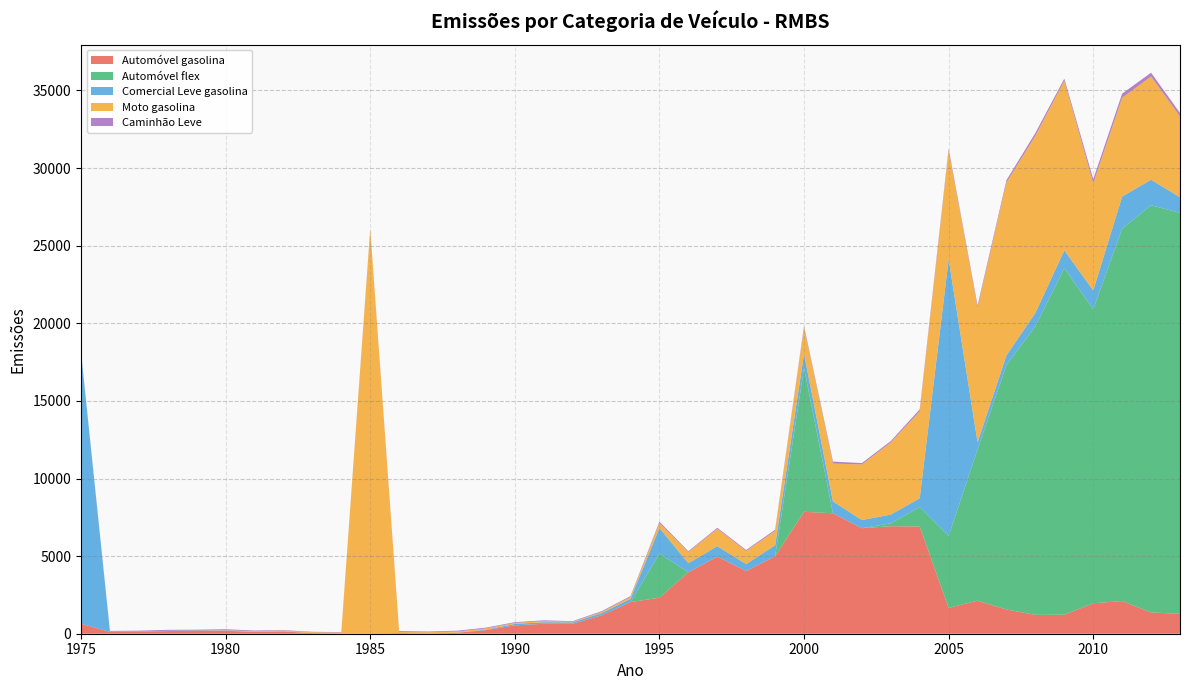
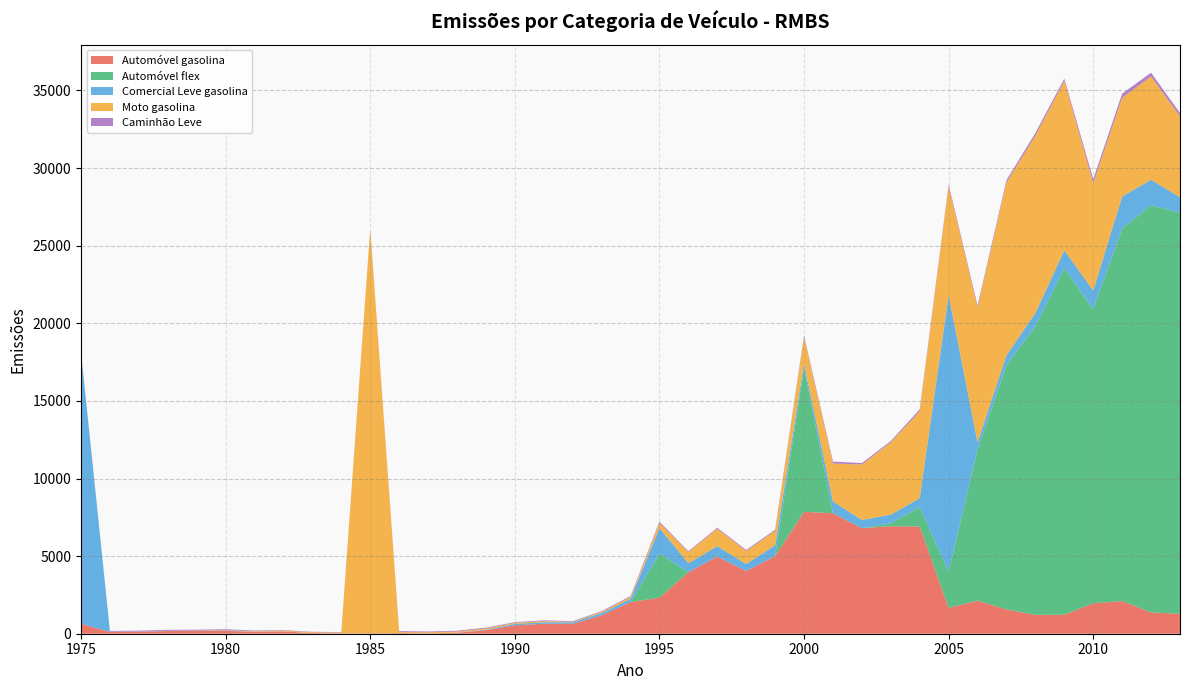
Comercial Leve gasolina, 2000: 900 -> 300
Automóvel flex, 2005: 4600 -> 2300
